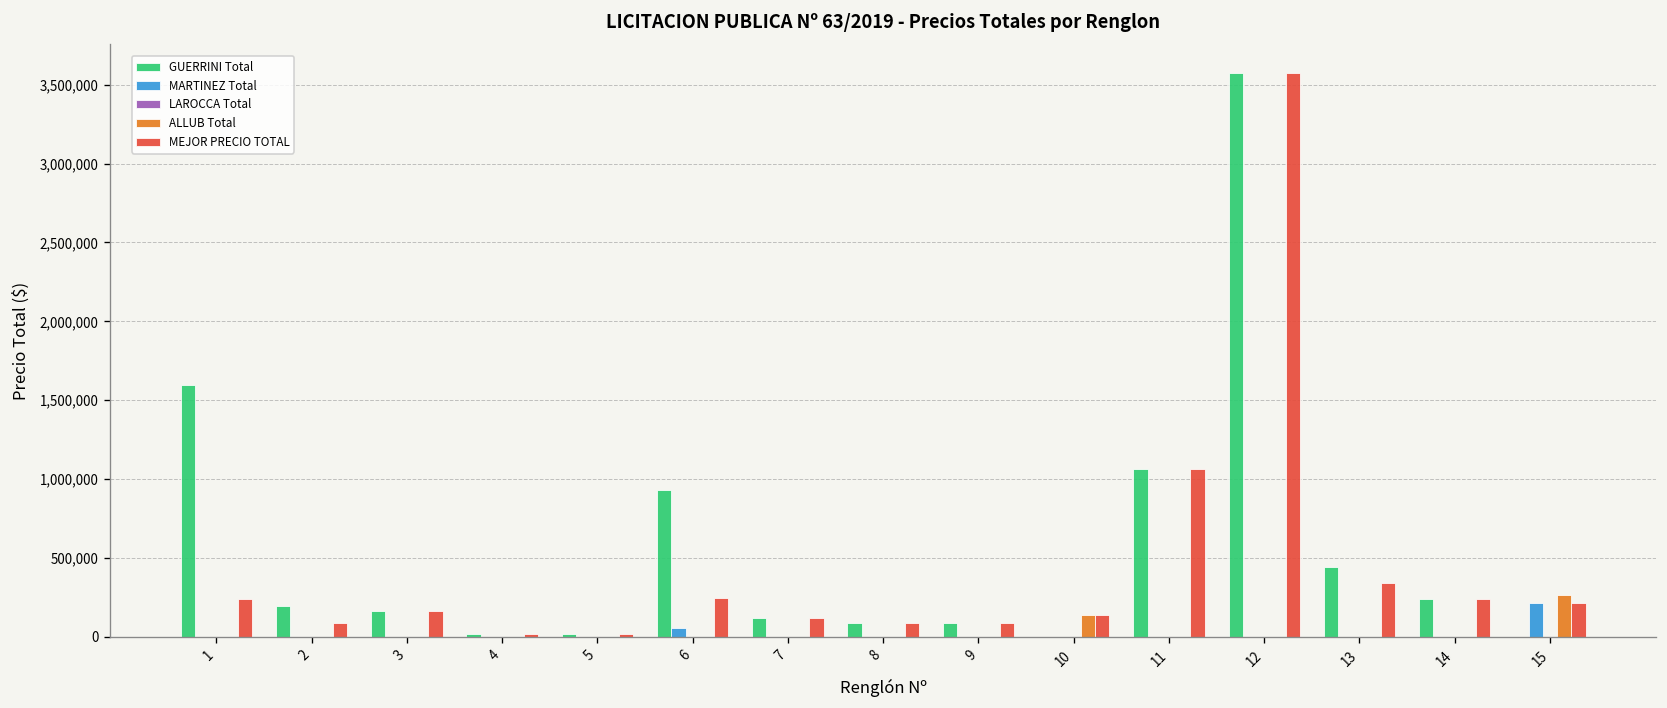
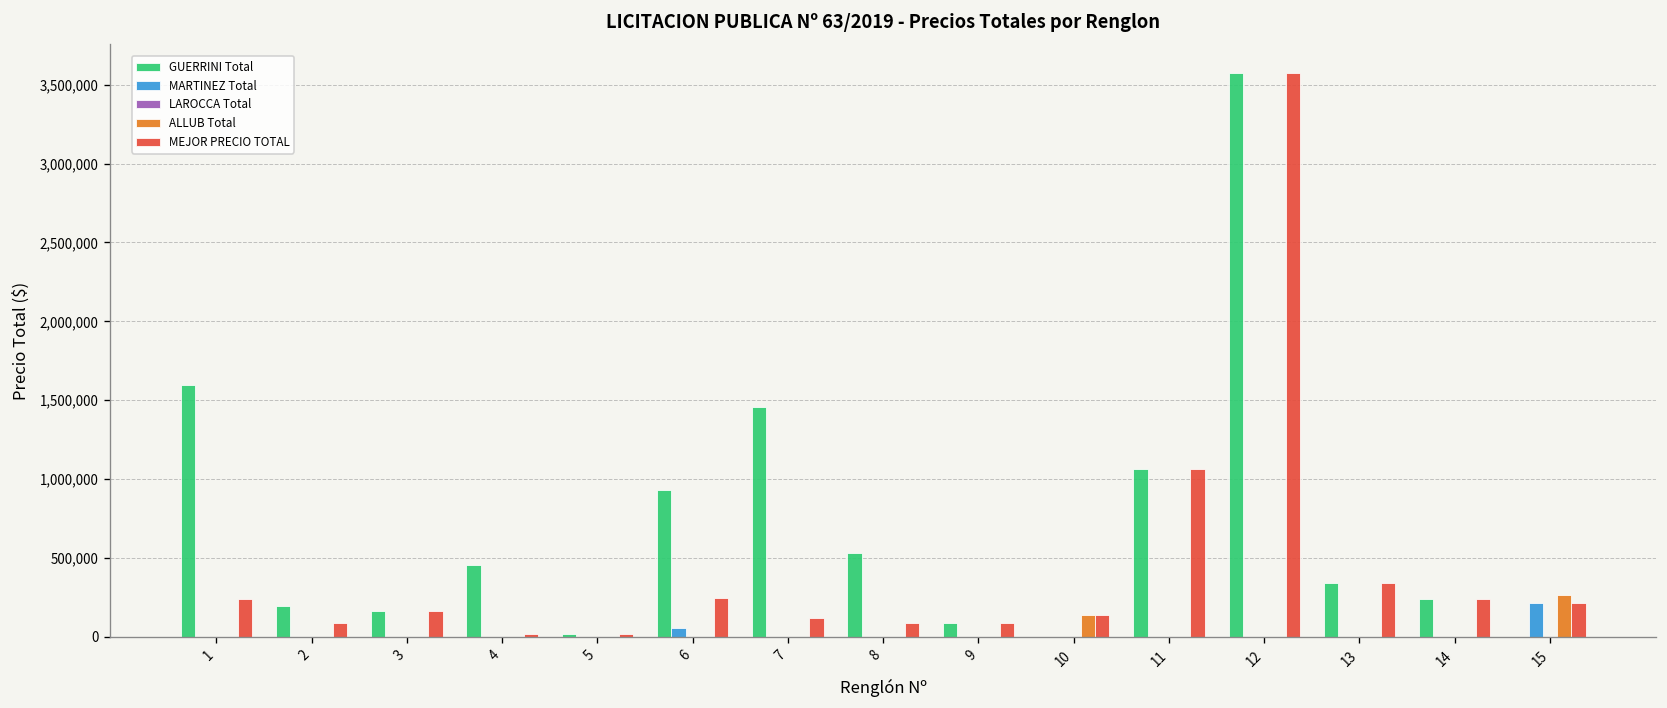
GUERRINI Total, 4: 20,000 -> 450,000
GUERRINI Total, 7: 120,000 -> 1,460,000
GUERRINI Total, 8: 80,000 -> 530,000
GUERRINI Total, 13: 440,000 -> 340,000
